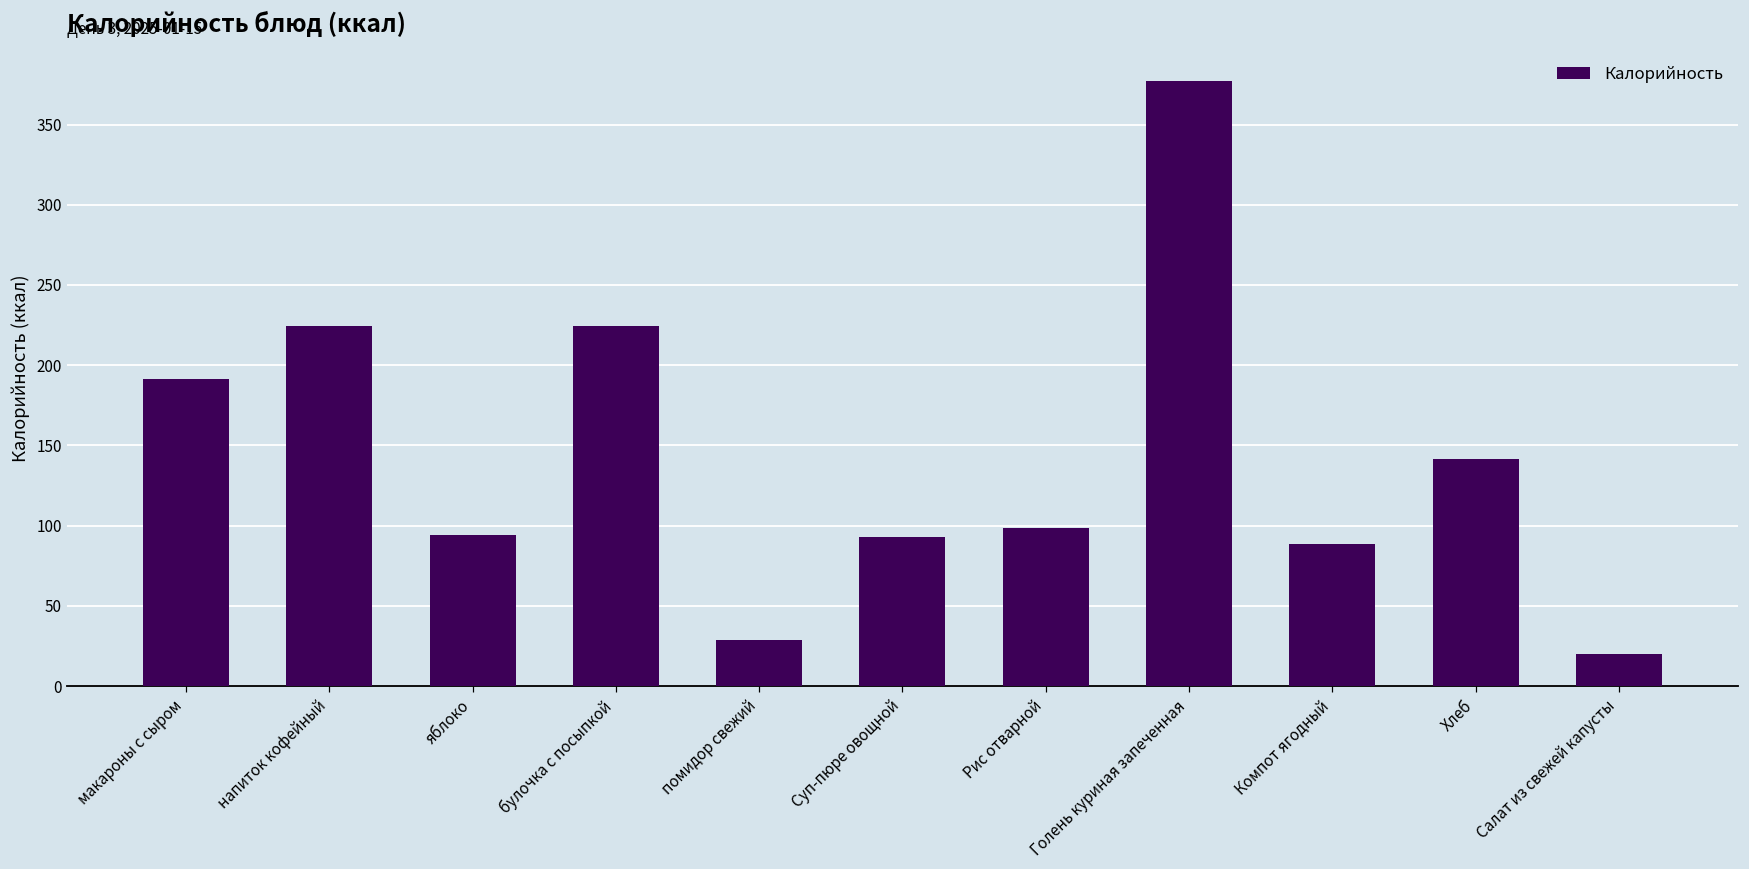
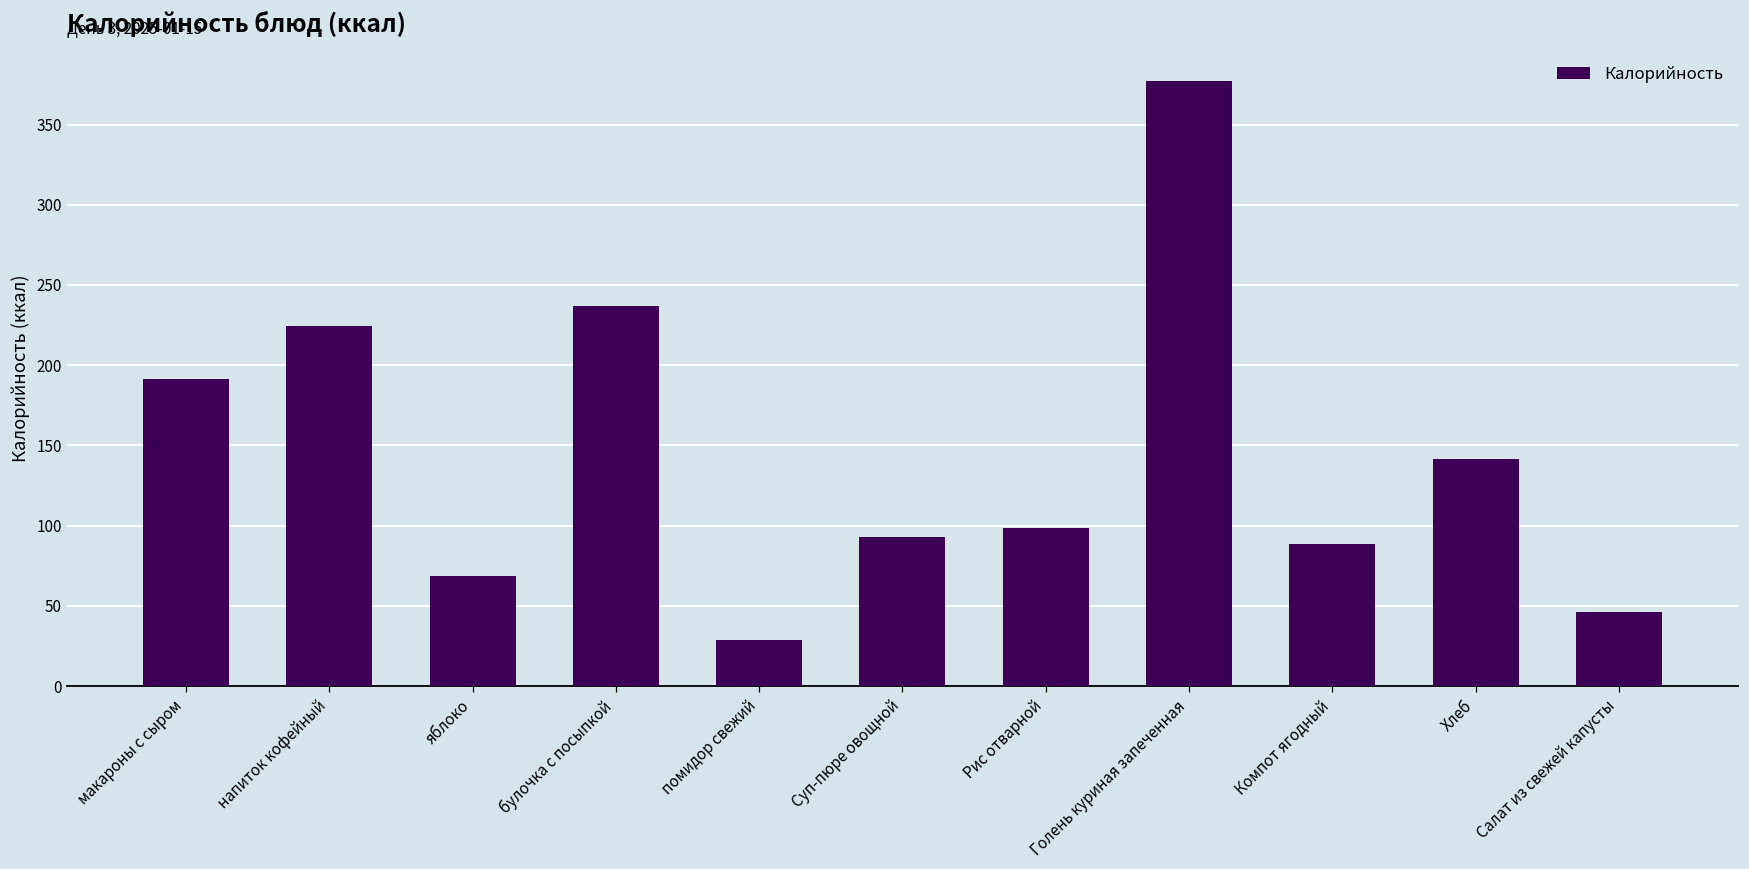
яблоко: 94 -> 68
булочка с посыпкой: 225 -> 237
Салат из свежей капусты: 20 -> 46
